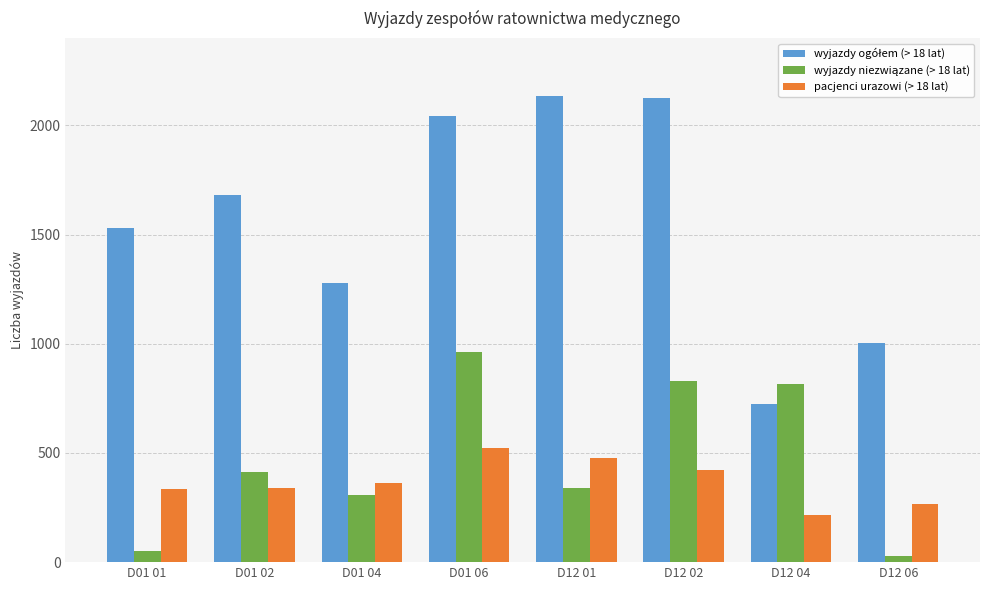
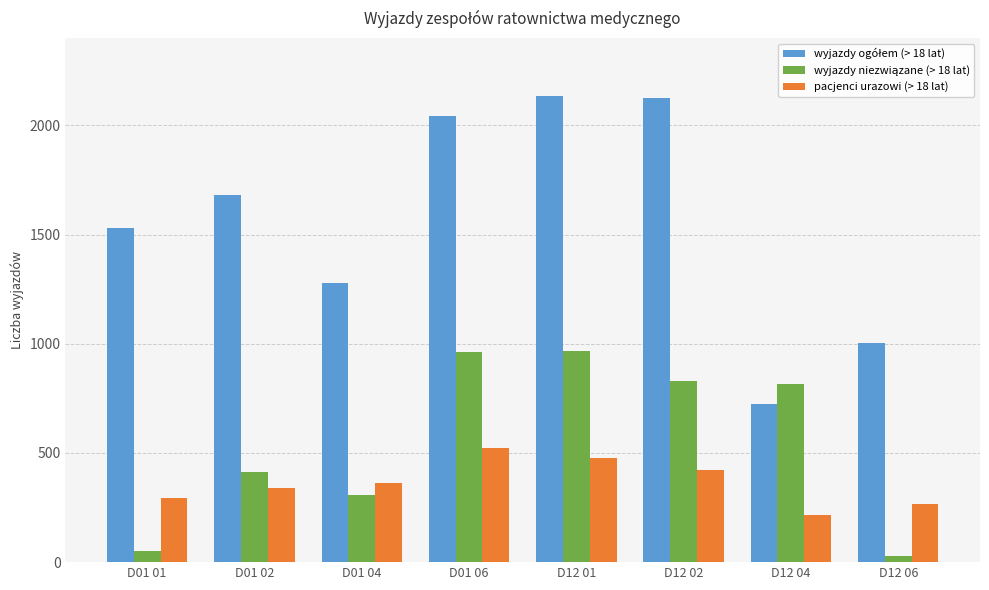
pacjenci urazowi (> 18 lat), D01 01: 330 -> 300
wyjazdy niezwiązane (> 18 lat), D12 01: 340 -> 970
